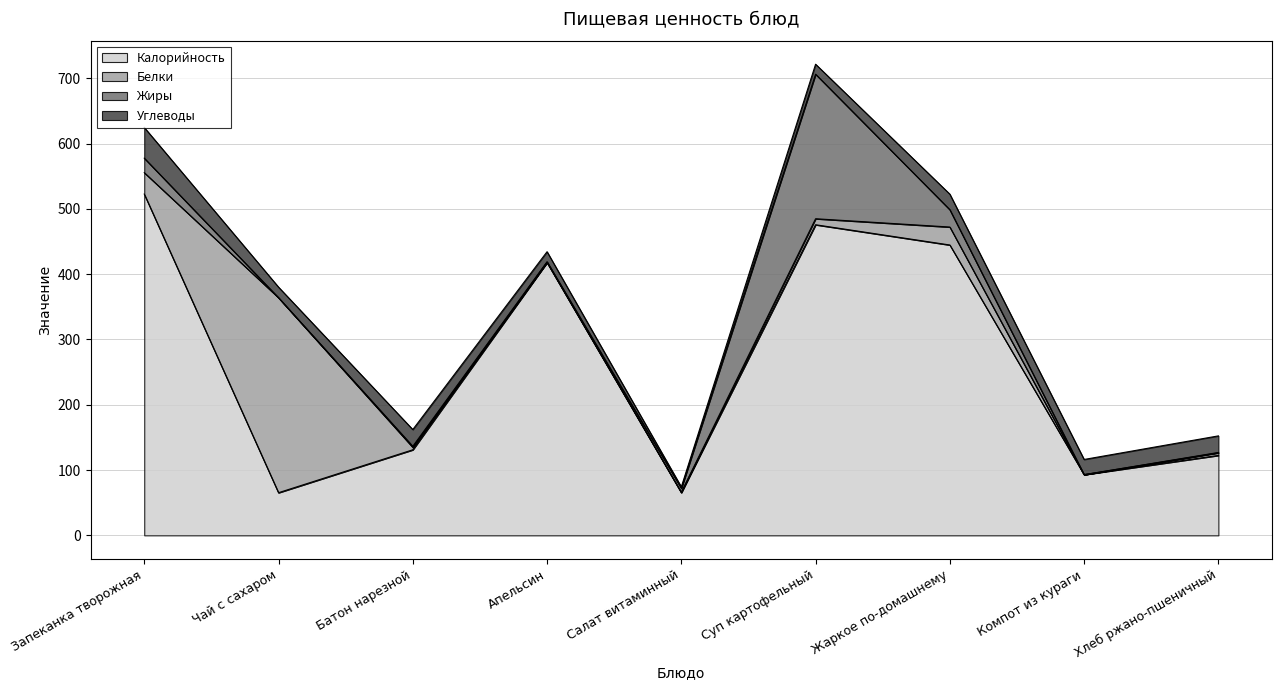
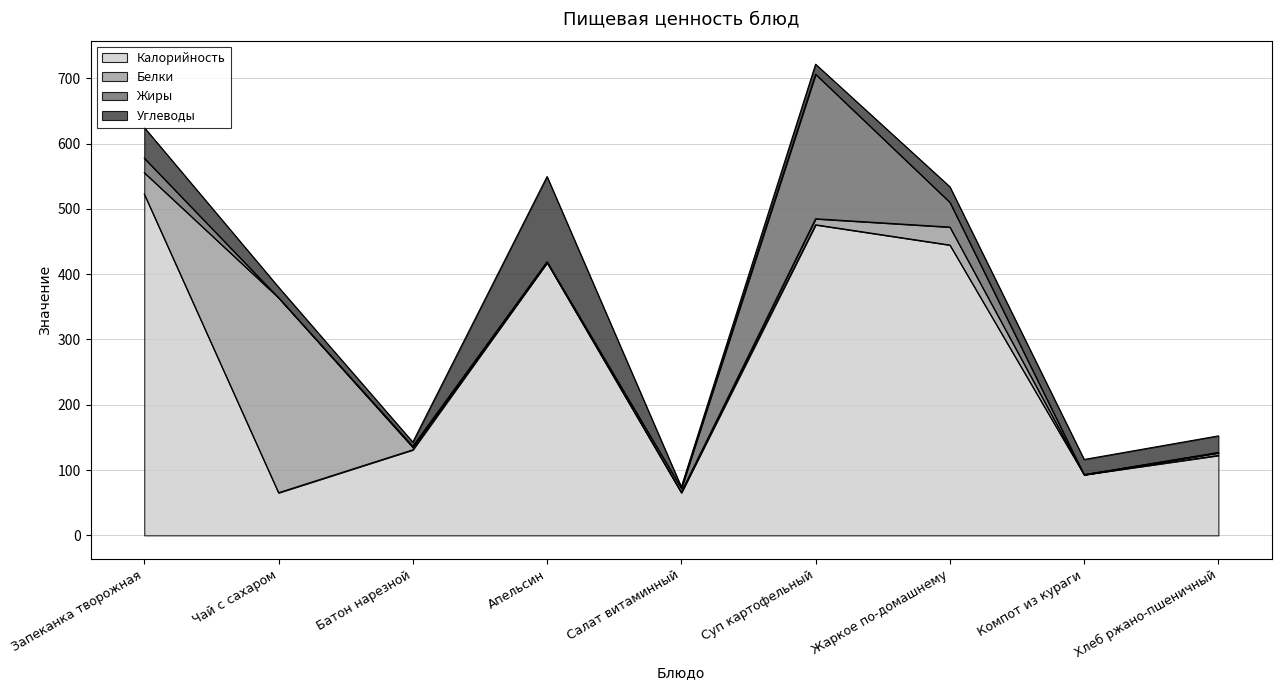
Углеводы, Батон нарезной: 30 -> 10
Углеводы, Апельсин: 20 -> 130
Жиры, Жаркое по-домашнему: 30 -> 40
